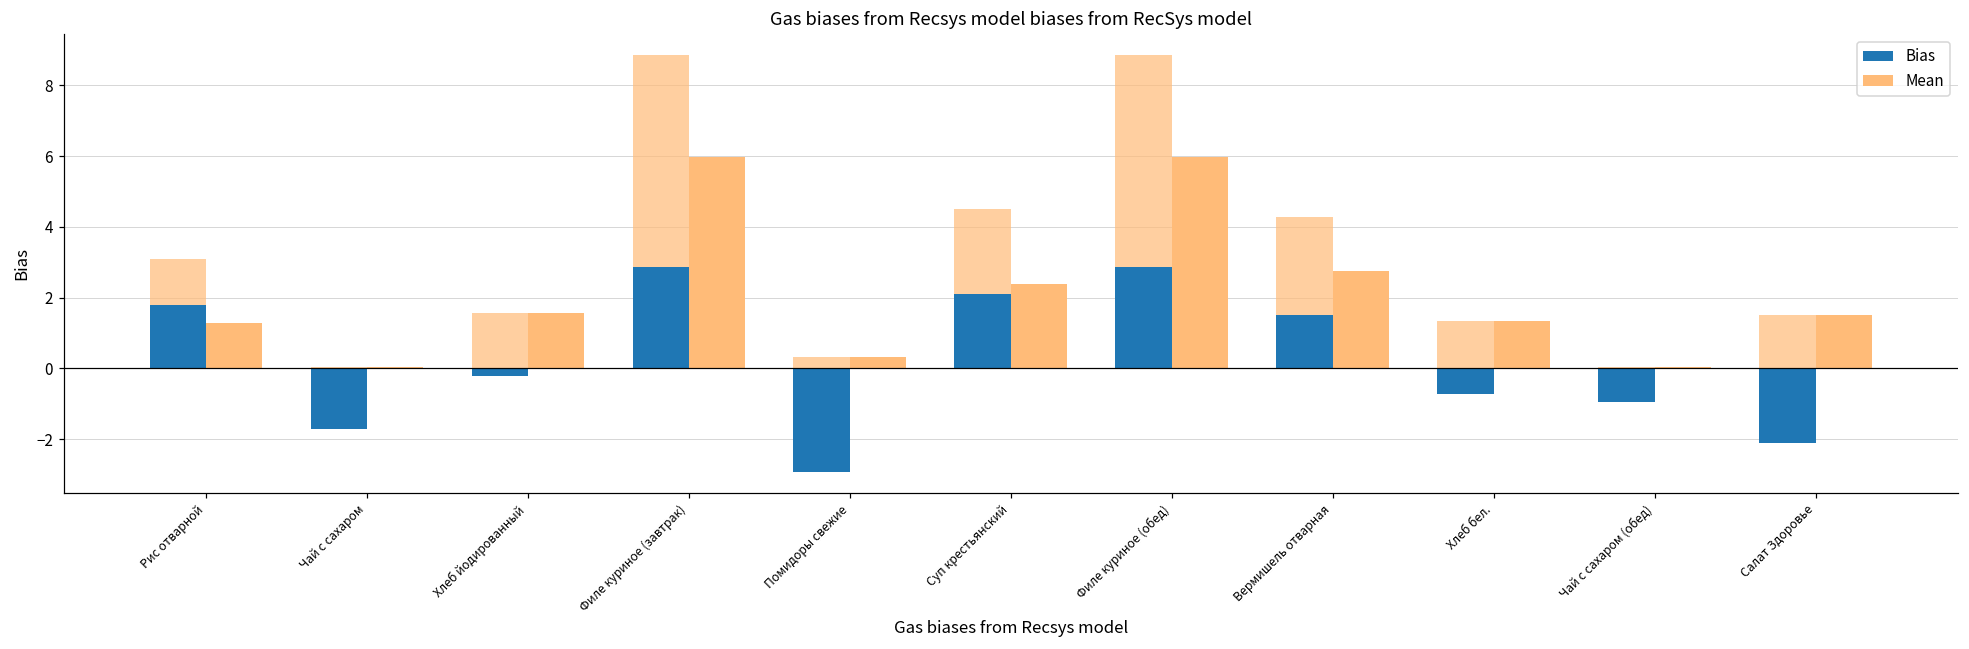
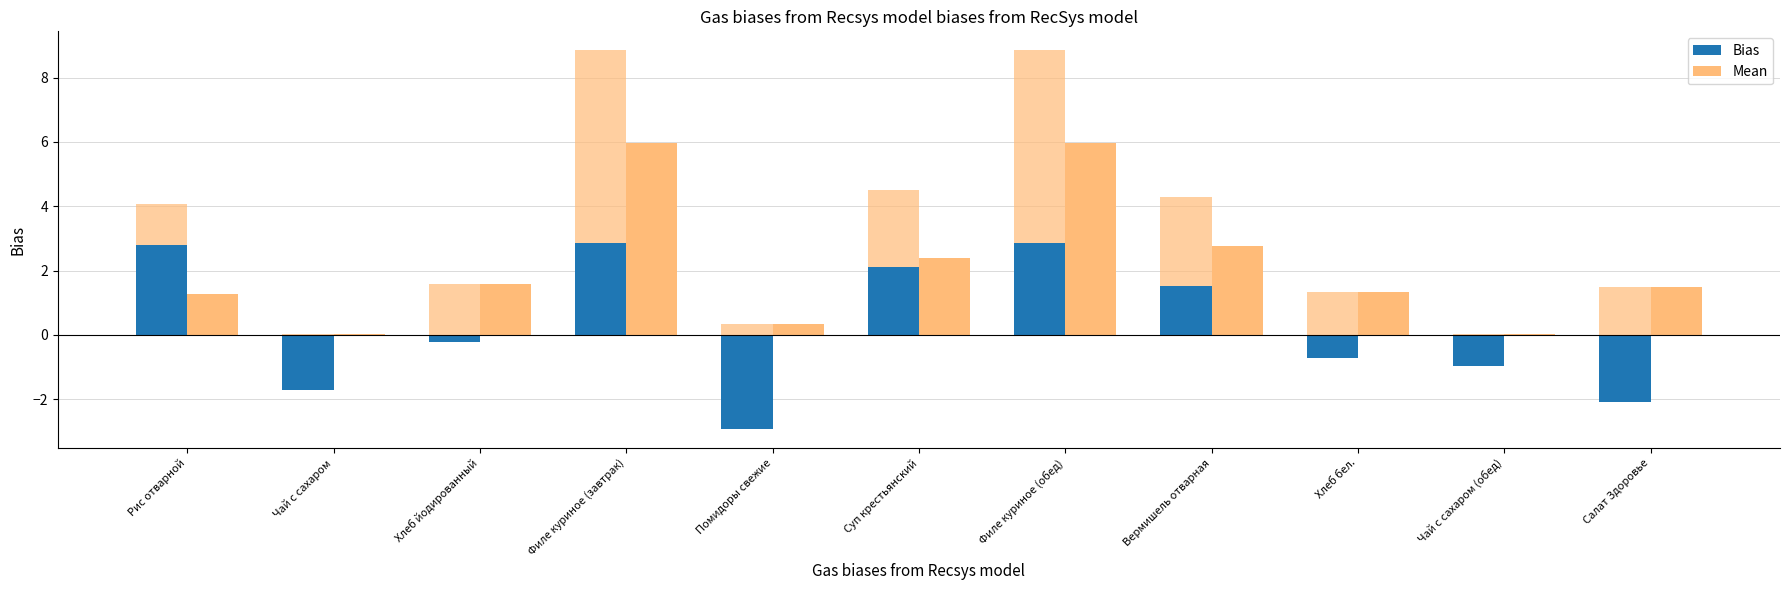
Bias, Рис отварной: 1.8 -> 2.8
